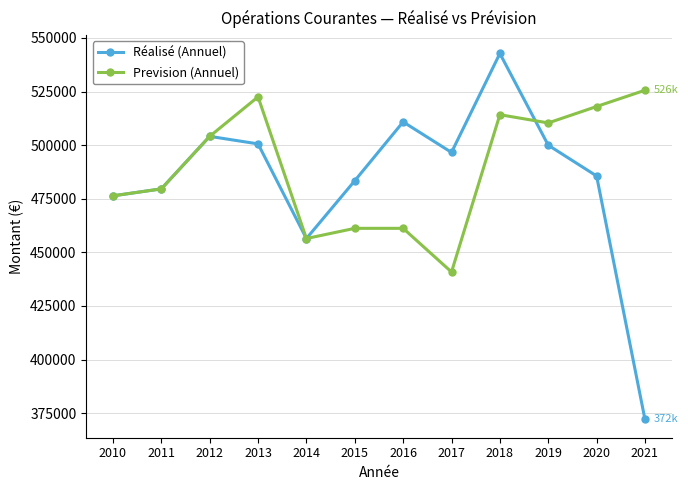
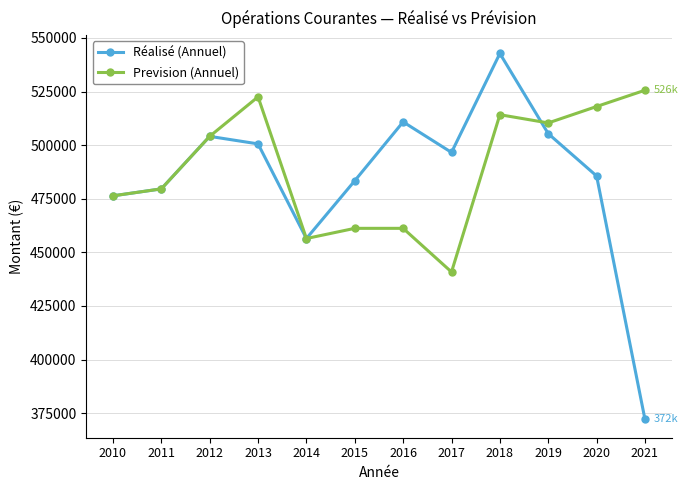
Réalisé (Annuel), 2019: 500000 -> 505000
